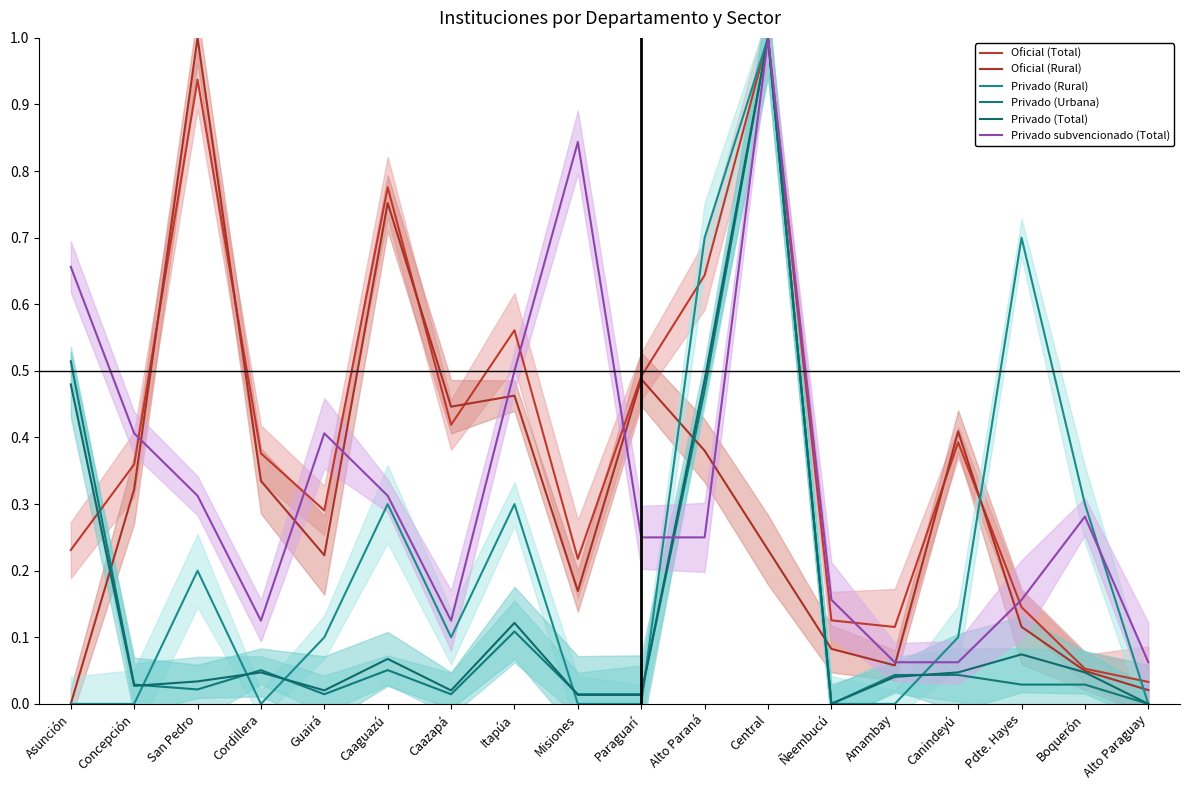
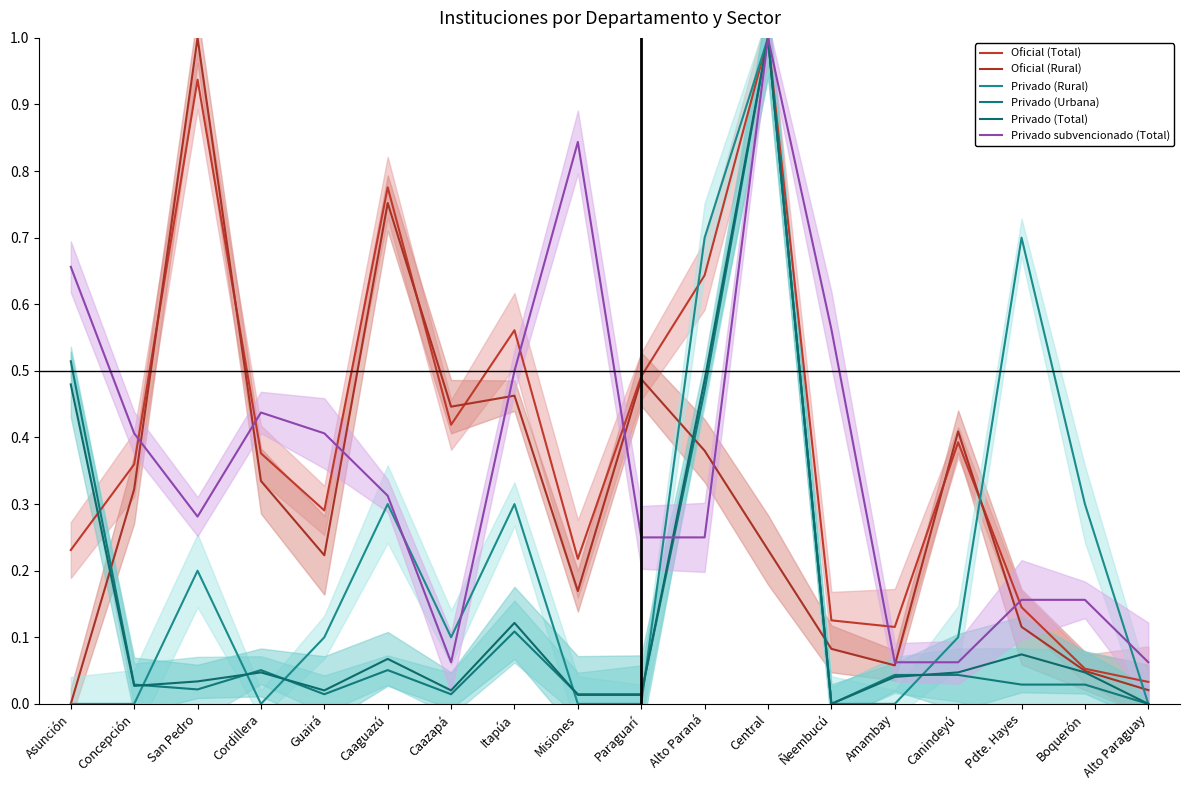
Privado subvencionado (Total), San Pedro: 0.31 -> 0.28
Privado subvencionado (Total), Cordillera: 0.13 -> 0.44
Privado subvencionado (Total), Caazapá: 0.13 -> 0.06
Privado subvencionado (Total), Ñeembucú: 0.16 -> 0.56
Privado subvencionado (Total), Boquerón: 0.28 -> 0.16
